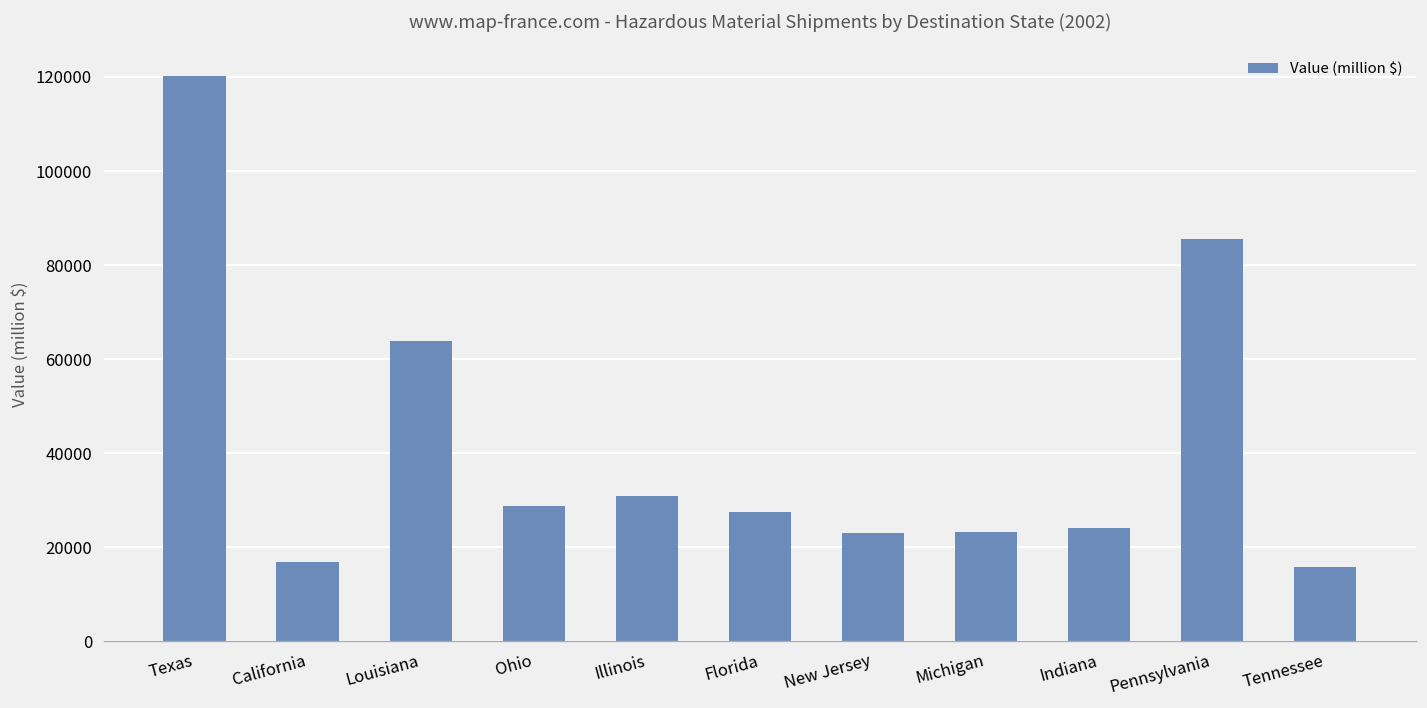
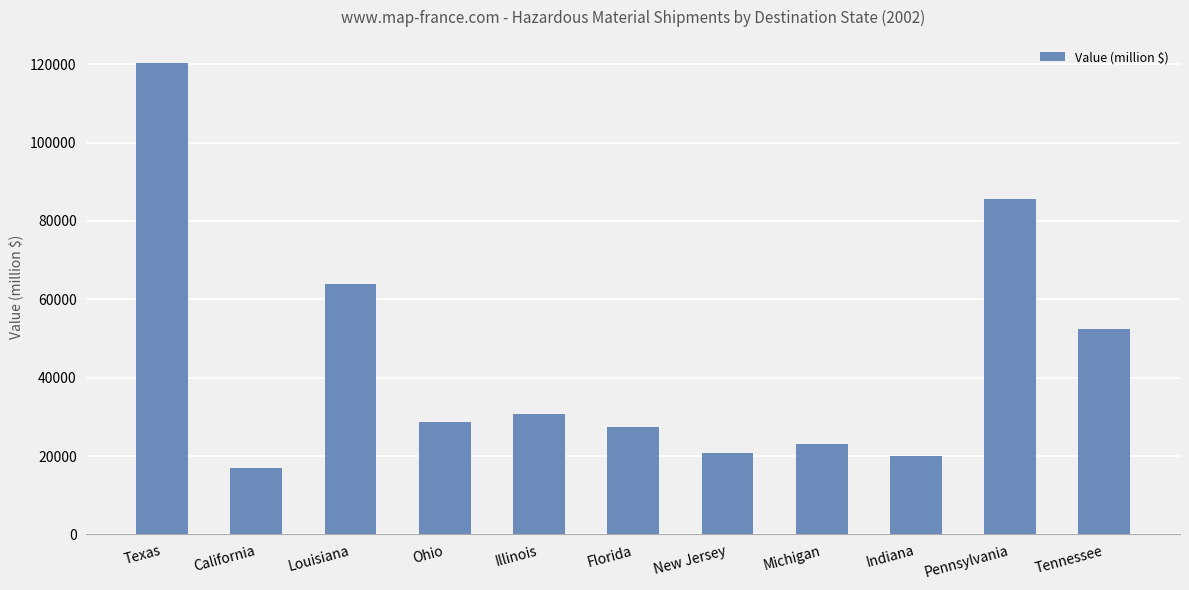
New Jersey: 23000 -> 21000
Indiana: 24000 -> 20000
Tennessee: 16000 -> 52000
